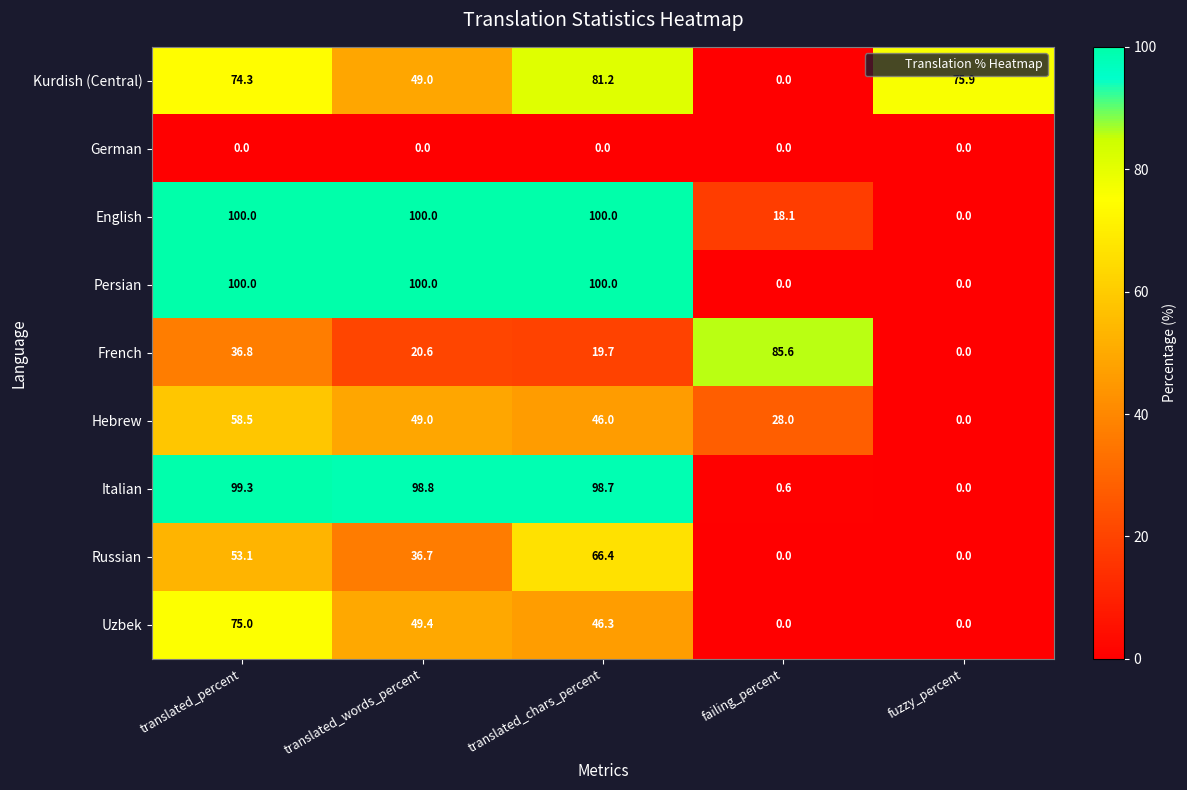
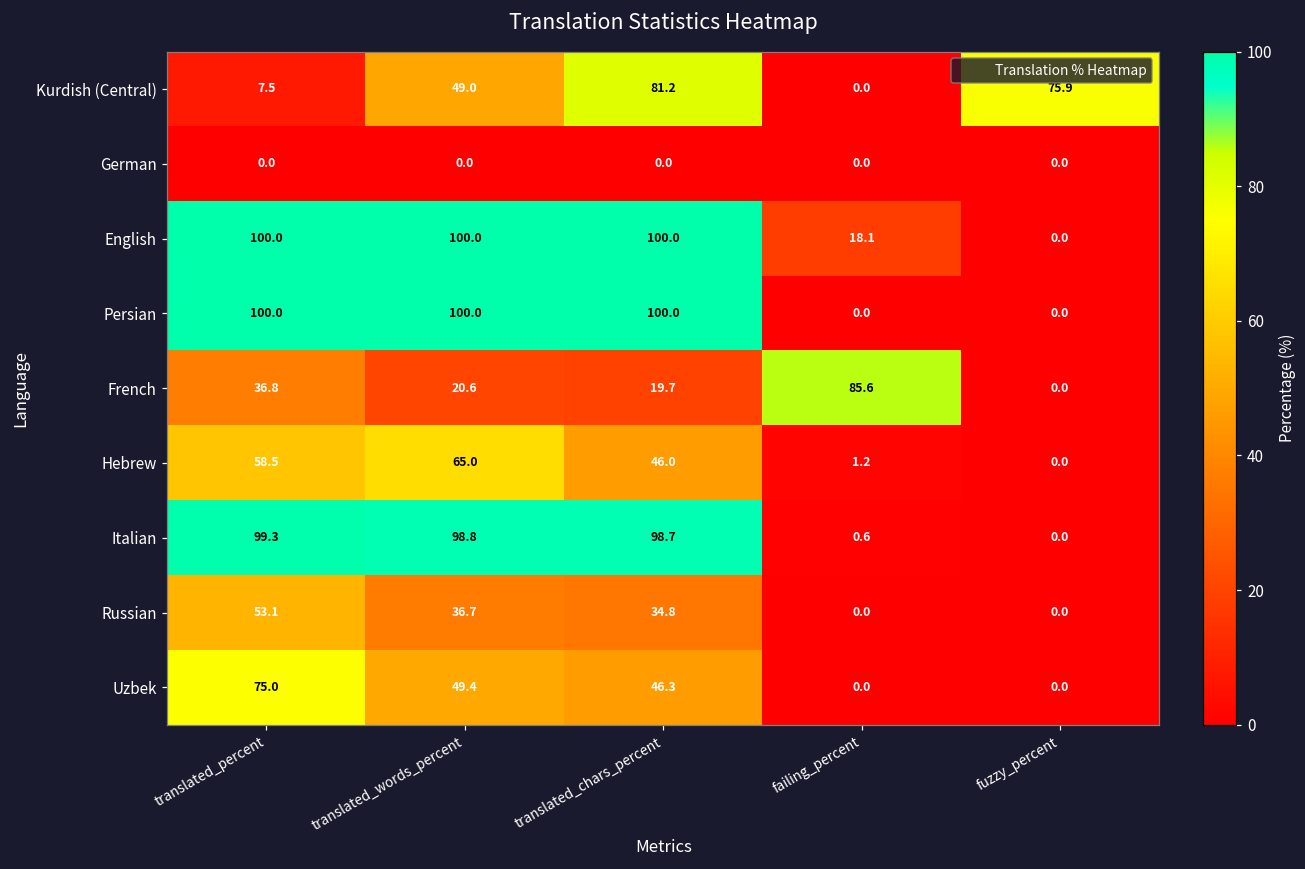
Kurdish (Central), translated_percent: 74.3 -> 7.5
Hebrew, translated_words_percent: 49.0 -> 65.0
Hebrew, failing_percent: 28.0 -> 1.2
Russian, translated_chars_percent: 66.4 -> 34.8
